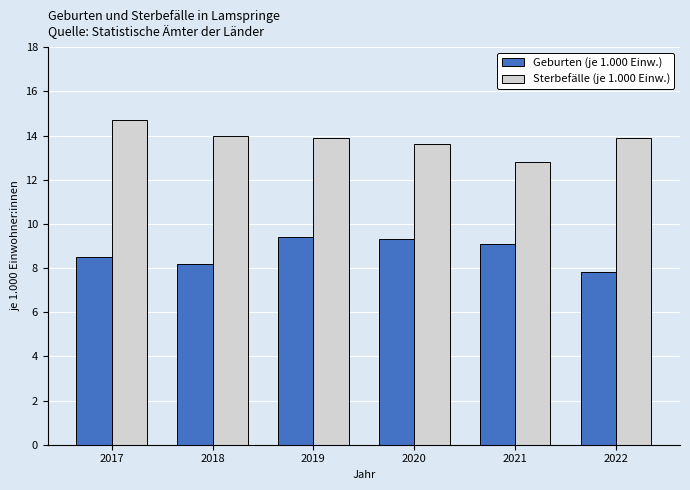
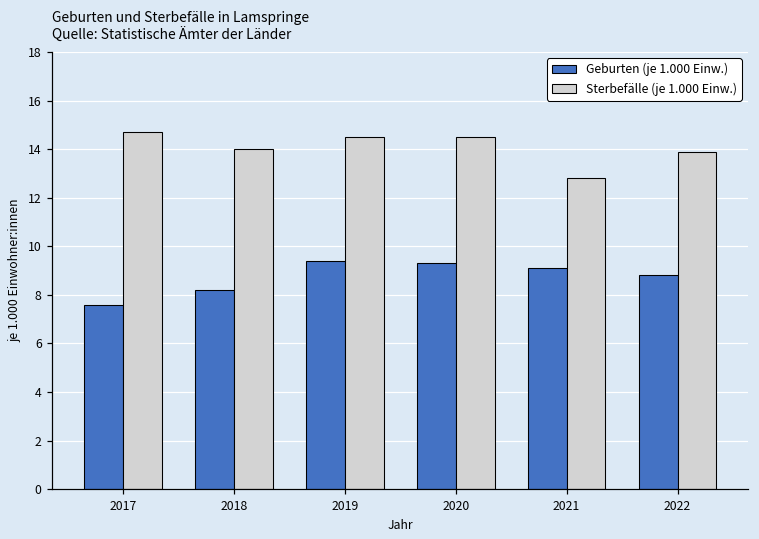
Geburten (je 1.000 Einw.), 2017: 8.5 -> 7.6
Sterbefälle (je 1.000 Einw.), 2019: 13.9 -> 14.5
Sterbefälle (je 1.000 Einw.), 2020: 13.6 -> 14.5
Geburten (je 1.000 Einw.), 2022: 7.8 -> 8.8
